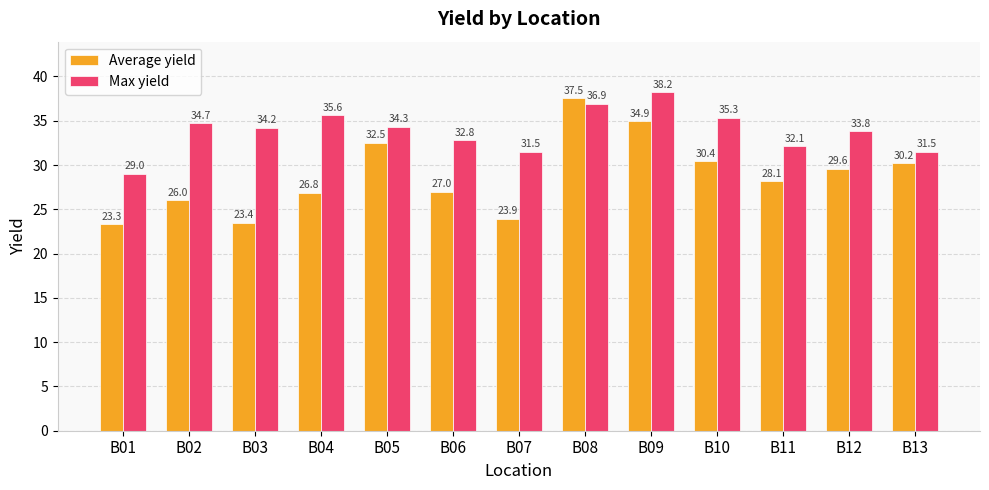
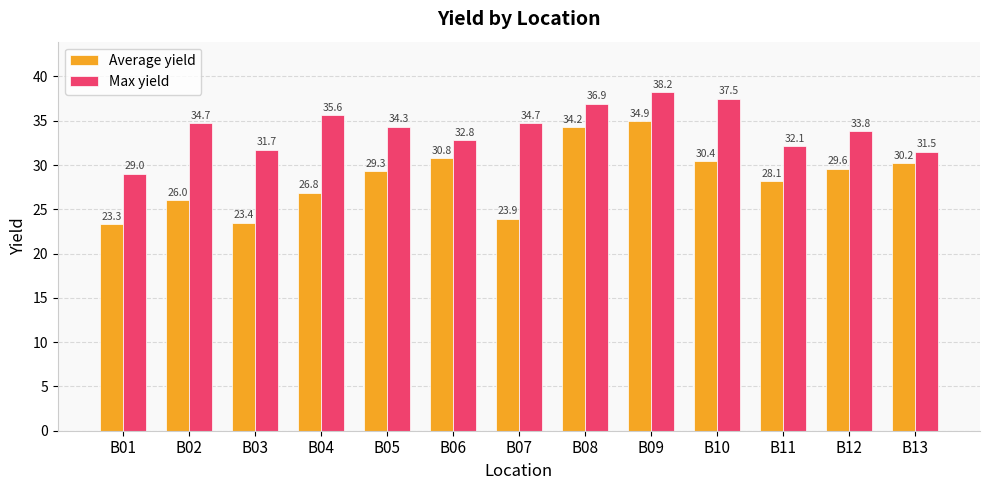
Max yield, B03: 34.2 -> 31.7
Average yield, B05: 32.5 -> 29.3
Average yield, B06: 27.0 -> 30.8
Max yield, B07: 31.5 -> 34.7
Average yield, B08: 37.5 -> 34.2
Max yield, B10: 35.3 -> 37.5
